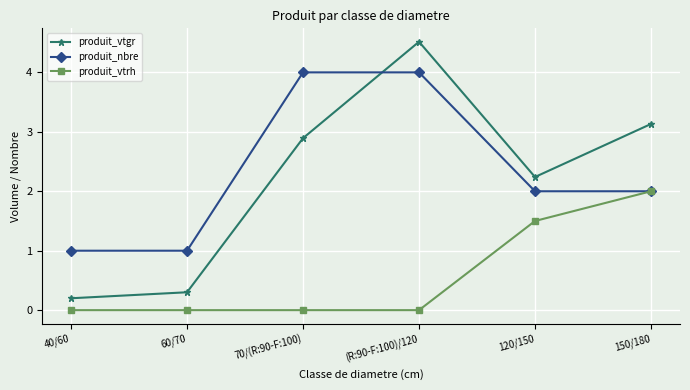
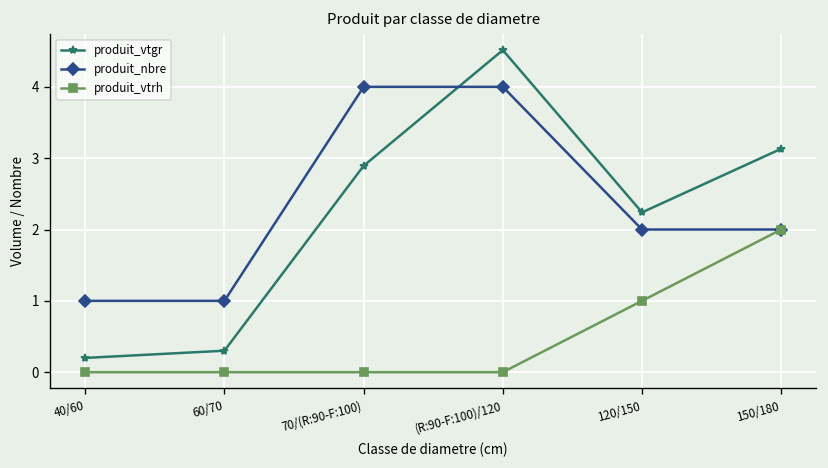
produit_vtrh, 120/150: 1.5 -> 1.0
